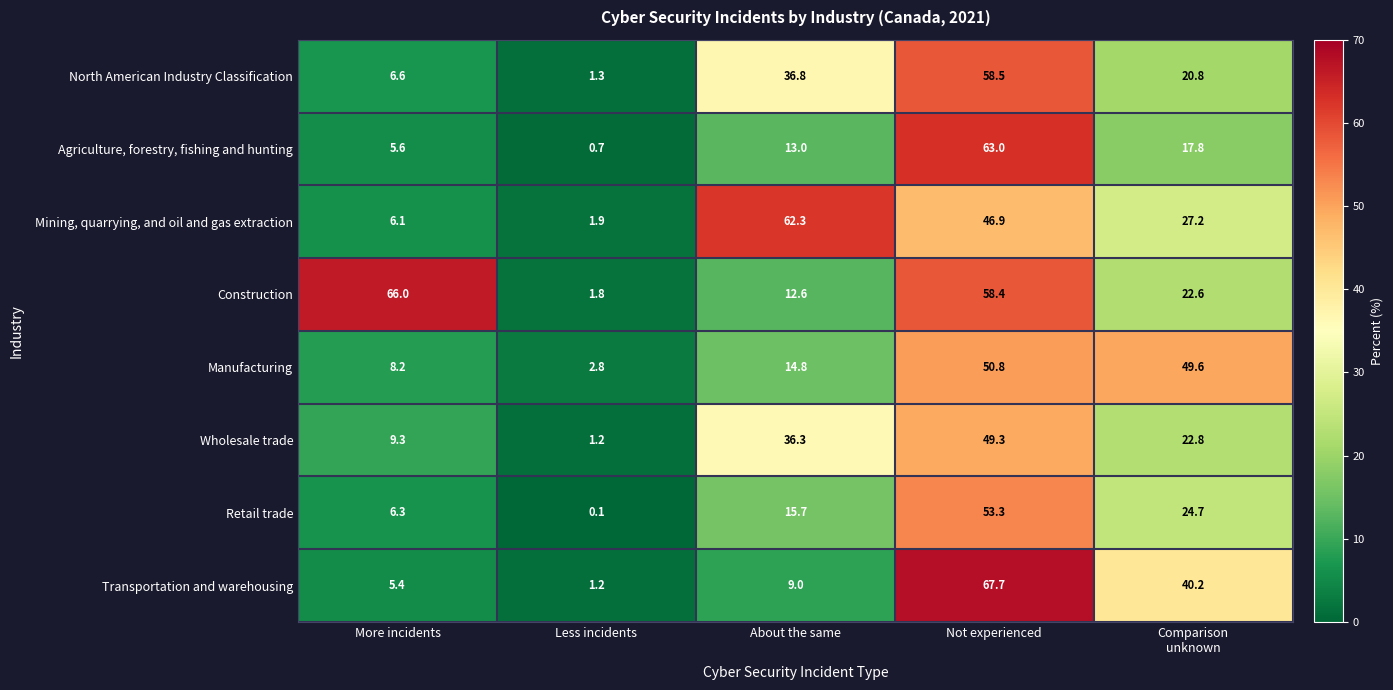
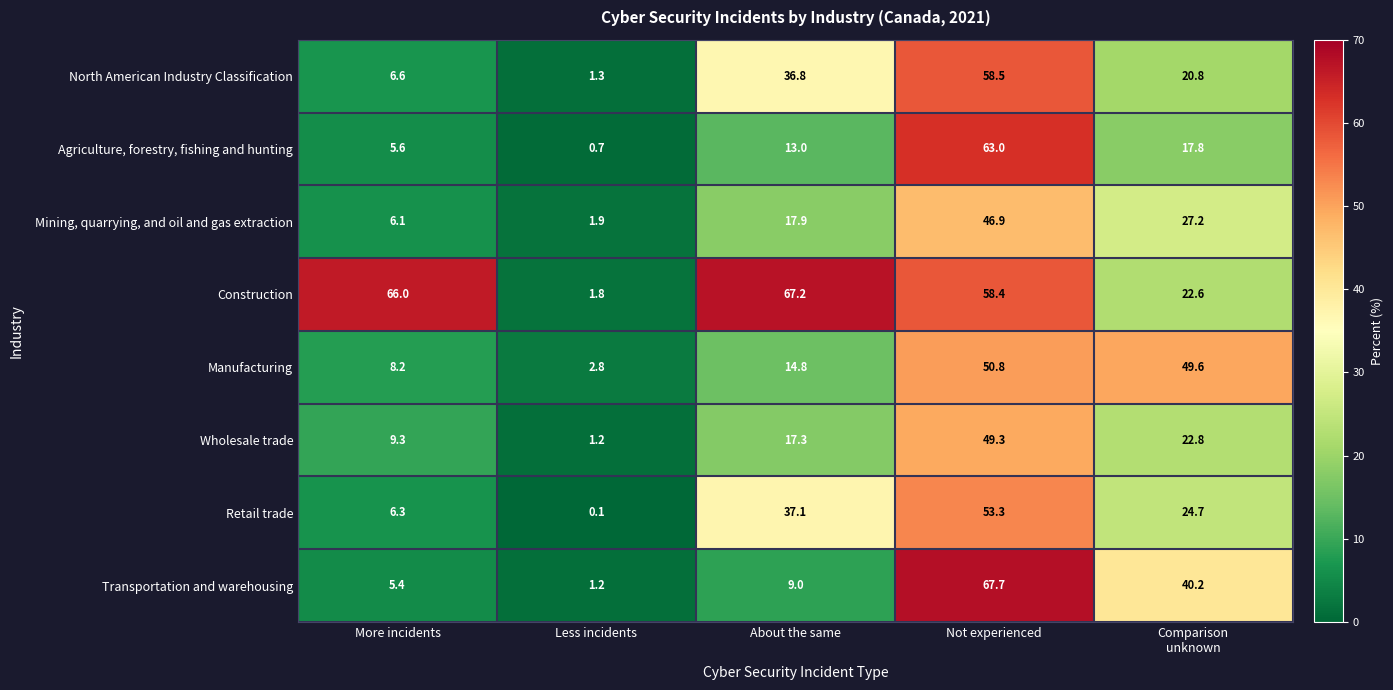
Mining, quarrying, and oil and gas extraction, About the same: 62.3 -> 17.9
Construction, About the same: 12.6 -> 67.2
Wholesale trade, About the same: 36.3 -> 17.3
Retail trade, About the same: 15.7 -> 37.1
